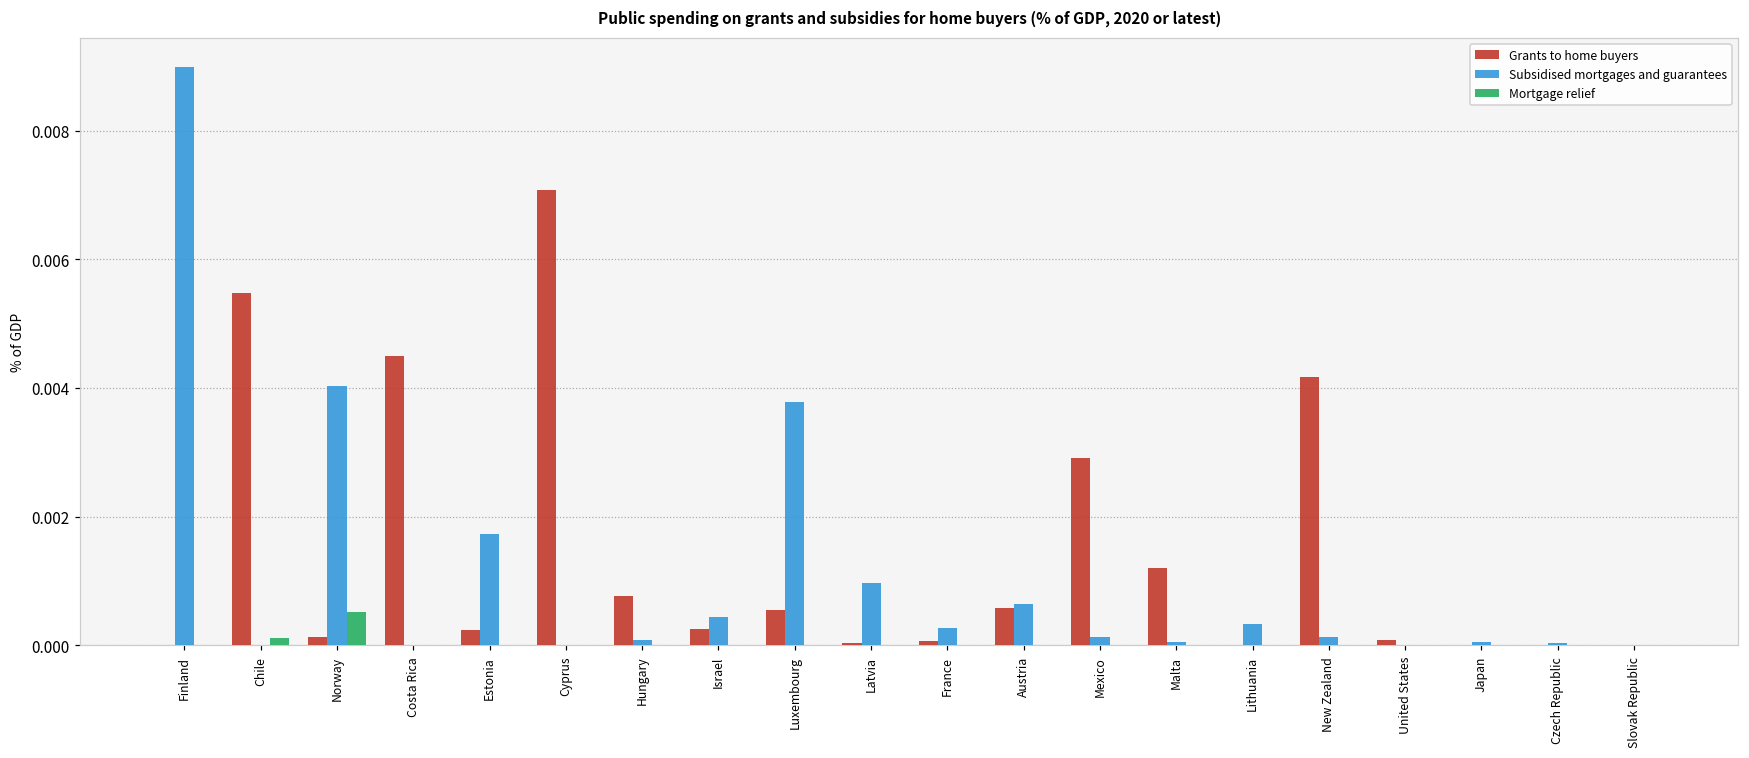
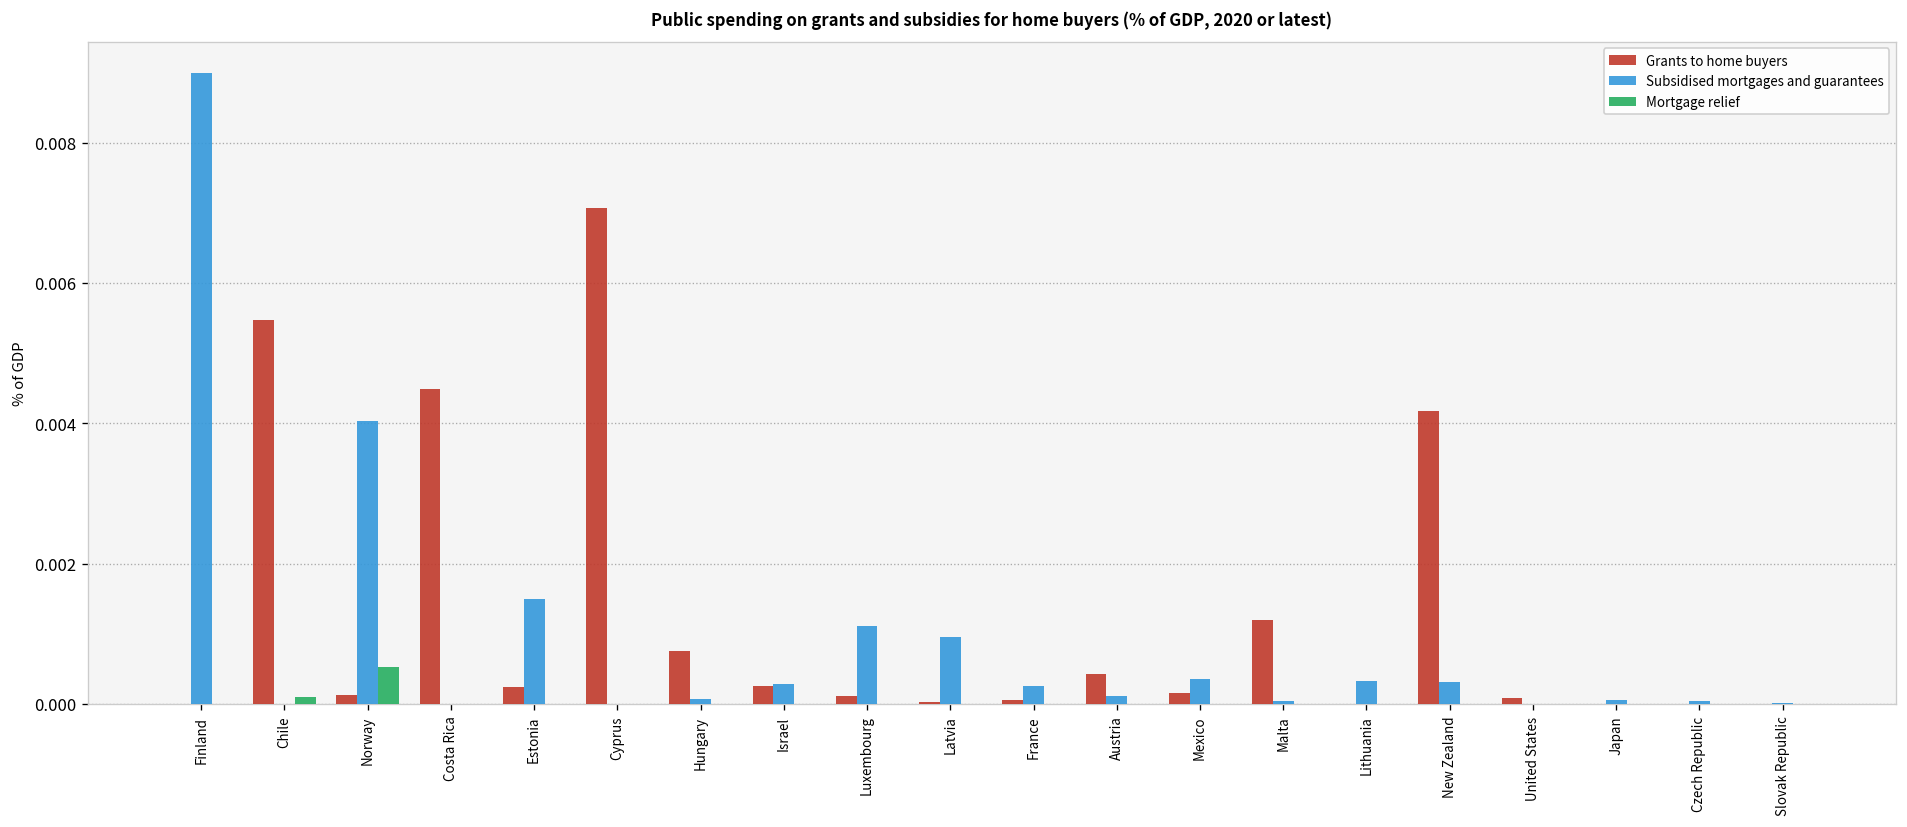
Subsidised mortgages and guarantees, Estonia: 0.0017 -> 0.0015
Subsidised mortgages and guarantees, Israel: 0.0004 -> 0.0003
Grants to home buyers, Luxembourg: 0.0006 -> 0.0001
Subsidised mortgages and guarantees, Luxembourg: 0.0038 -> 0.0011
Grants to home buyers, Austria: 0.0006 -> 0.0004
Subsidised mortgages and guarantees, Austria: 0.0006 -> 0.0001
Grants to home buyers, Mexico: 0.0029 -> 0.0002
Subsidised mortgages and guarantees, Mexico: 0.0001 -> 0.0004
Subsidised mortgages and guarantees, New Zealand: 0.0001 -> 0.0003
